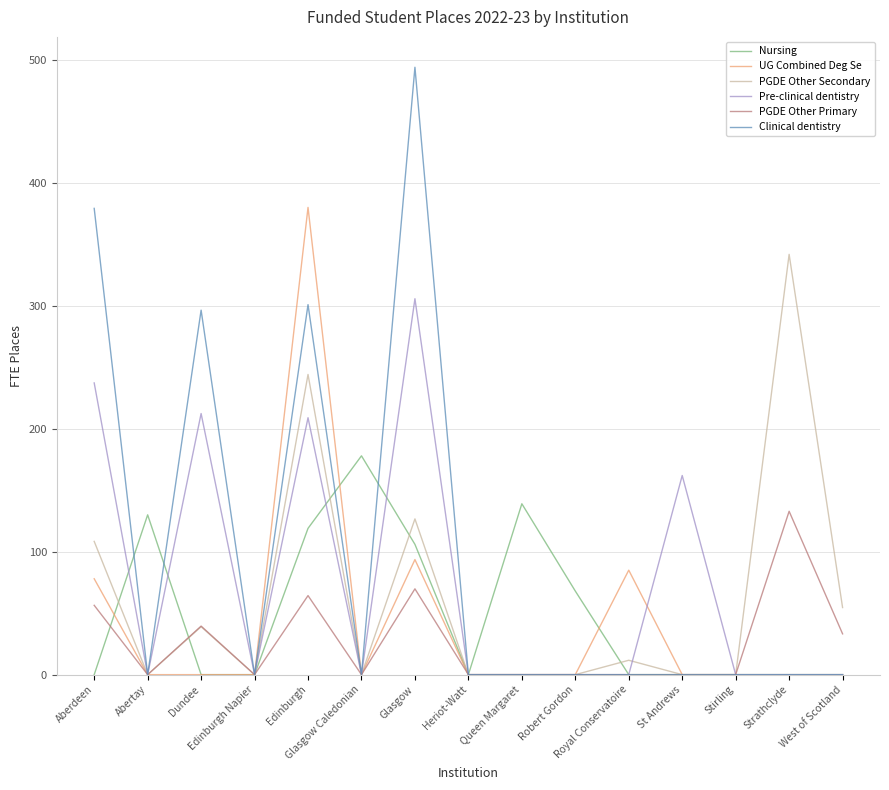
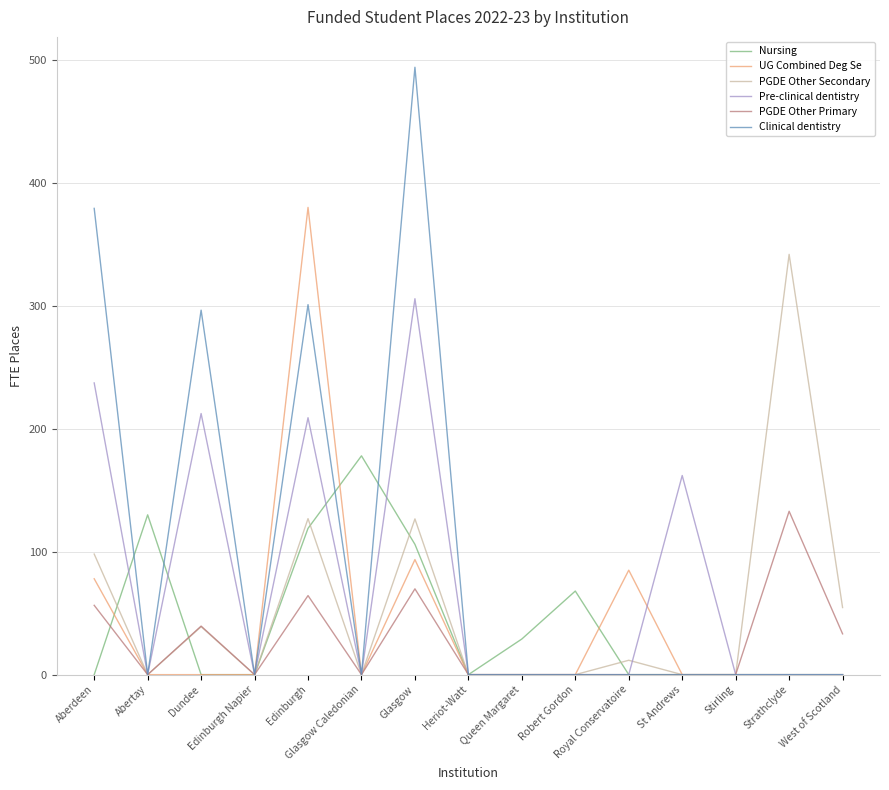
PGDE Other Secondary, Aberdeen: 108 -> 98
PGDE Other Secondary, Edinburgh: 244 -> 127
Nursing, Queen Margaret: 139 -> 29
